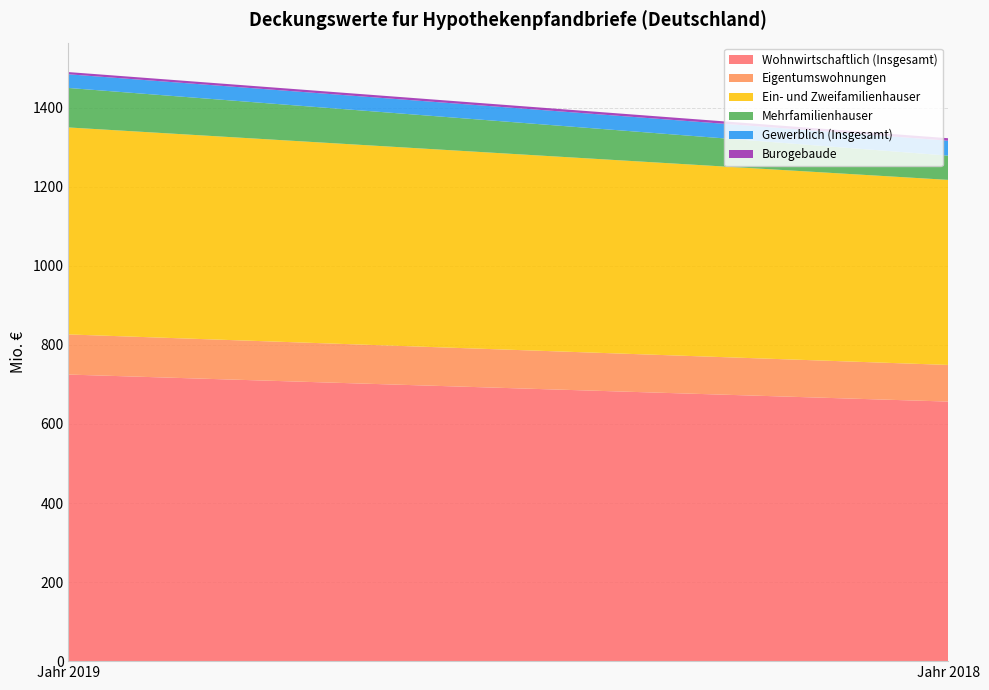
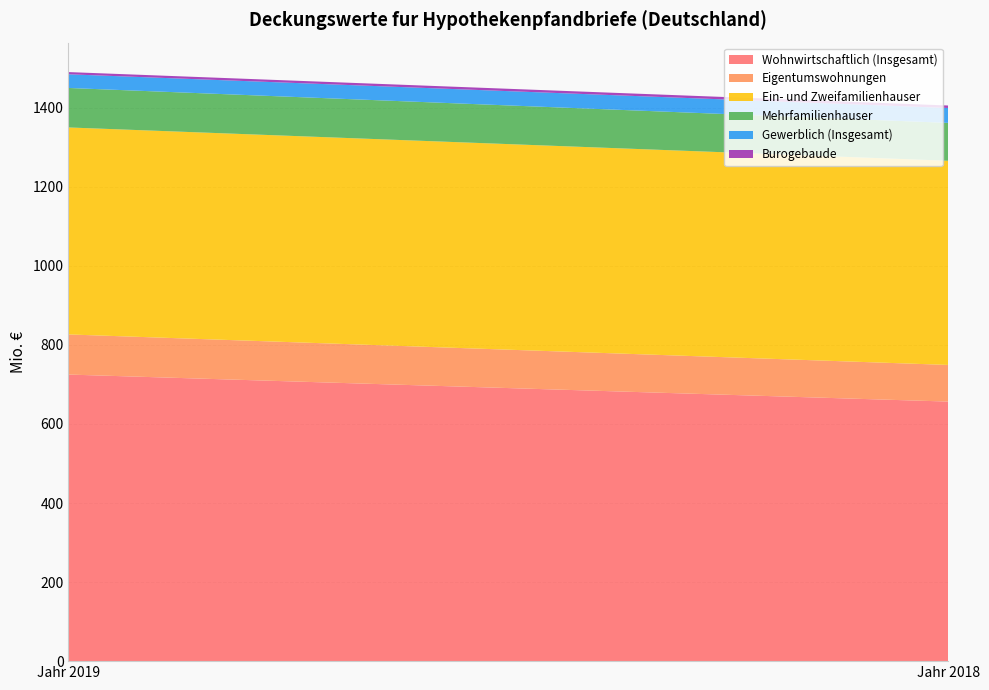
Ein- und Zweifamilienhauser, Jahr 2018: 470 -> 520
Mehrfamilienhauser, Jahr 2018: 60 -> 100
